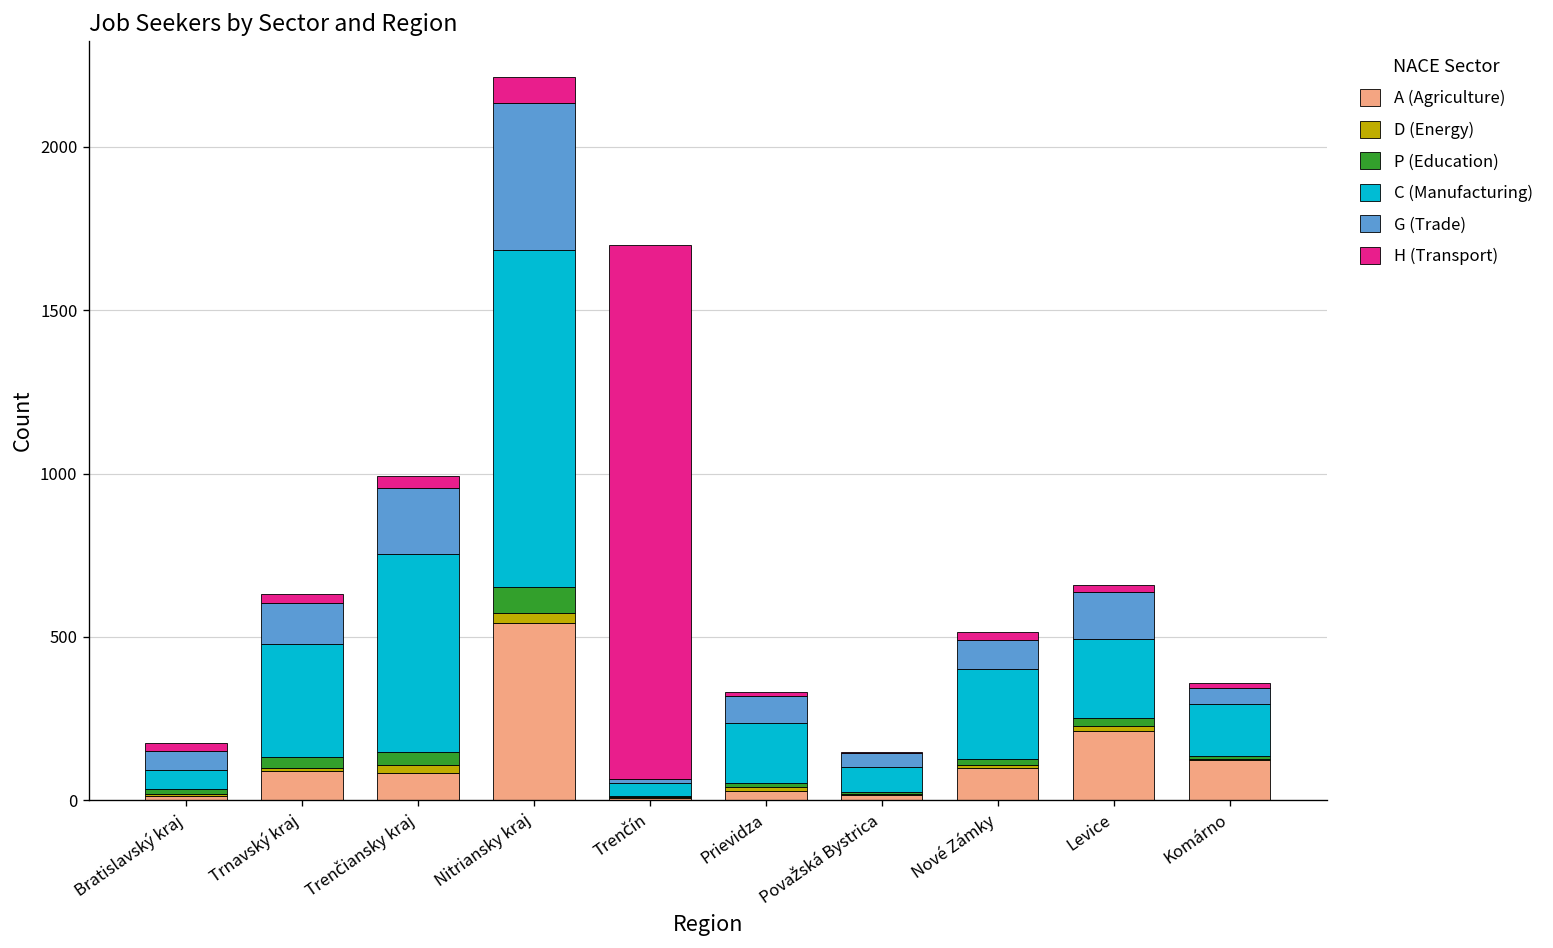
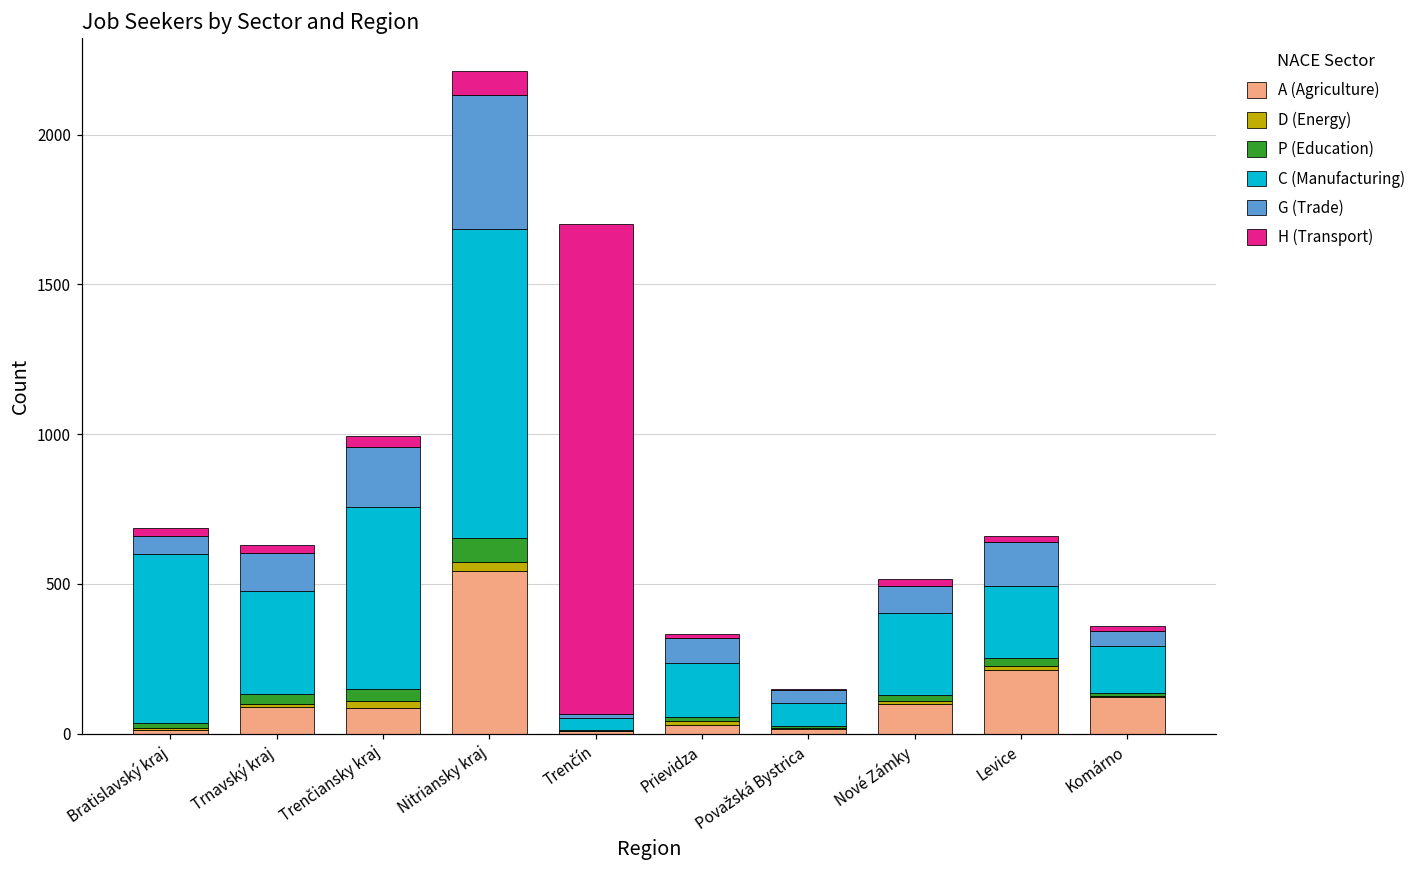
C (Manufacturing), Bratislavský kraj: 60 -> 570
